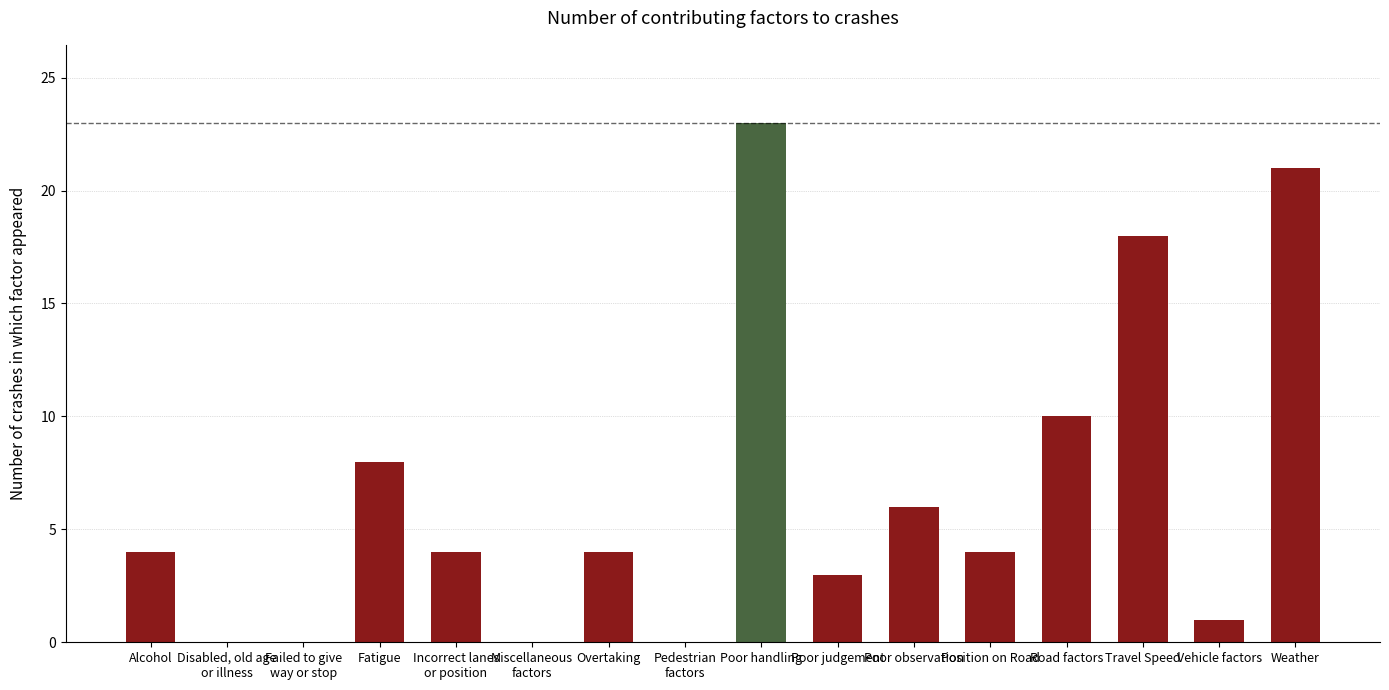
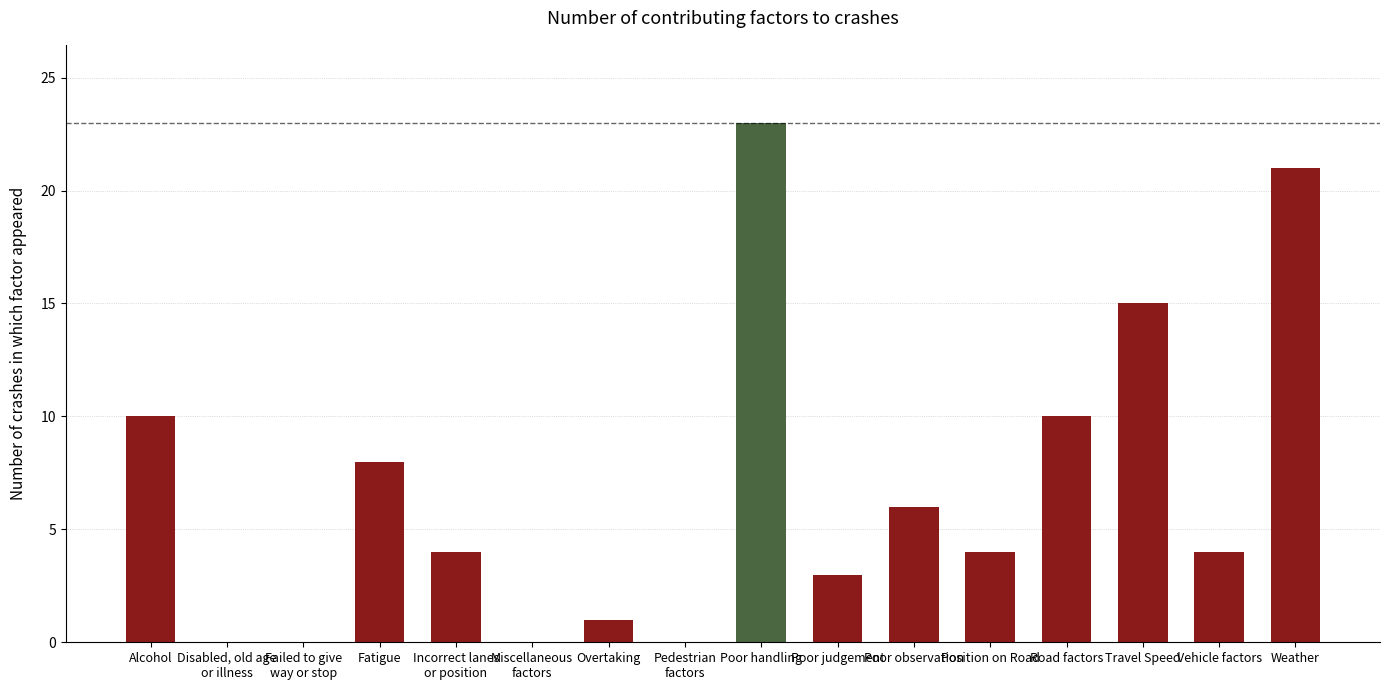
Alcohol: 4 -> 10
Overtaking: 4 -> 1
Travel Speed: 18 -> 15
Vehicle factors: 1 -> 4
